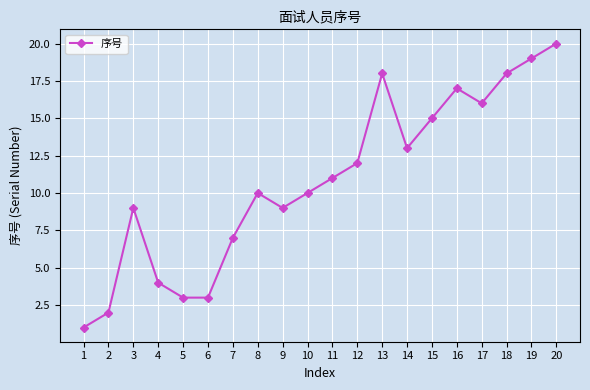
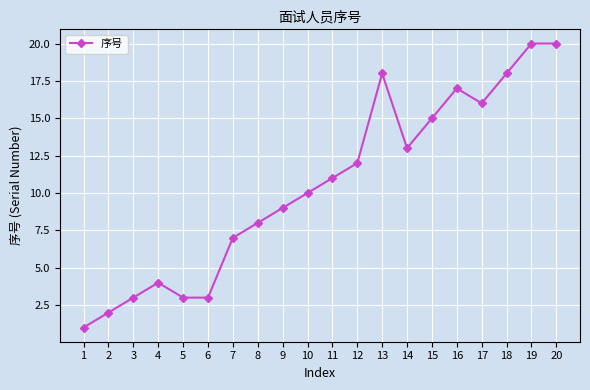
3: 9 -> 3
8: 10 -> 8
19: 19 -> 20
